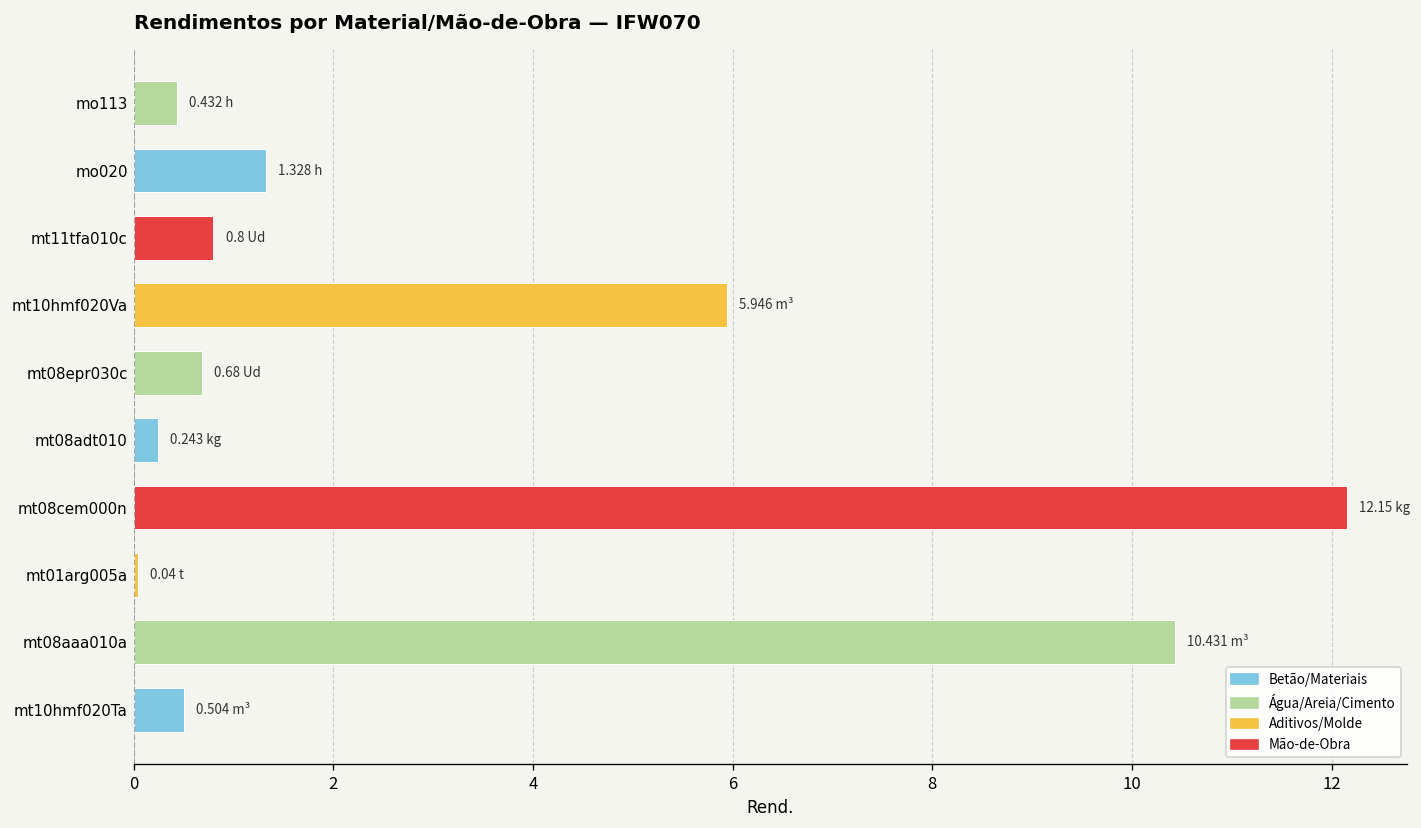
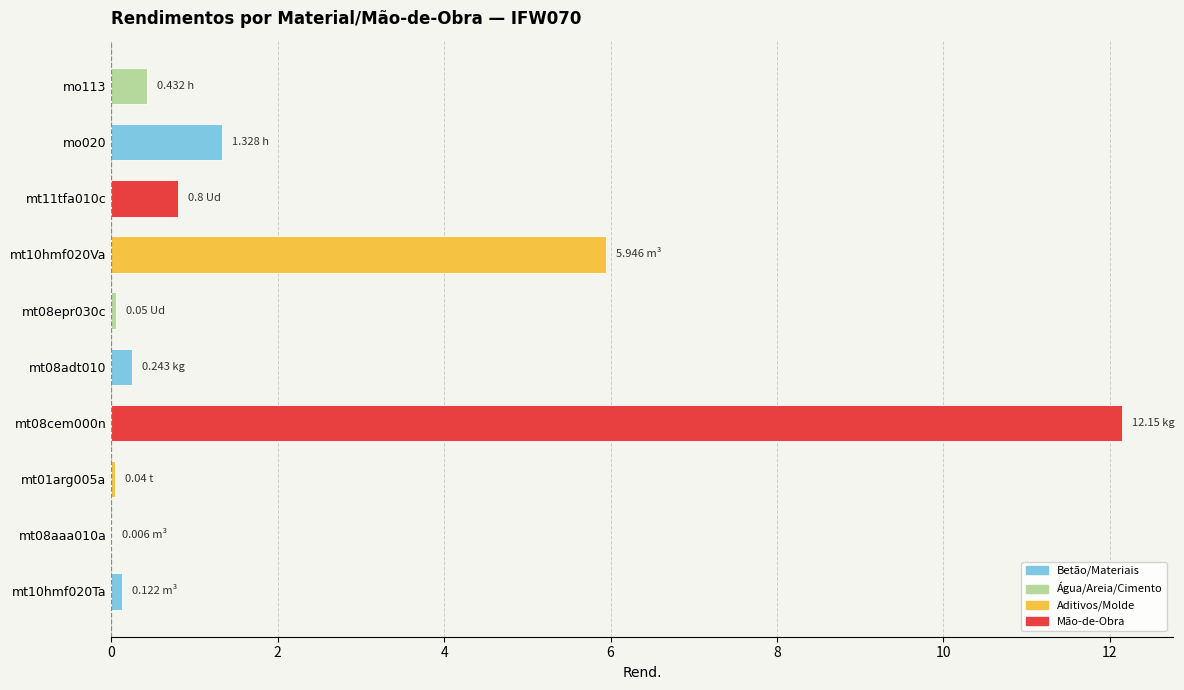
mt08epr030c: 0.68 -> 0.05
mt08aaa010a: 10.431 -> 0.006
mt10hmf020Ta: 0.504 -> 0.122
